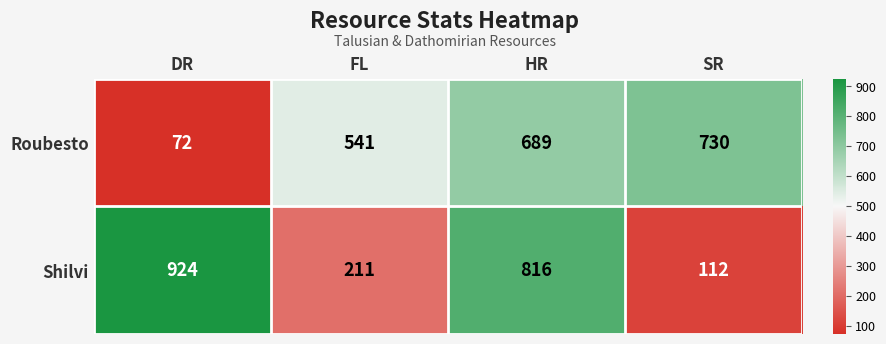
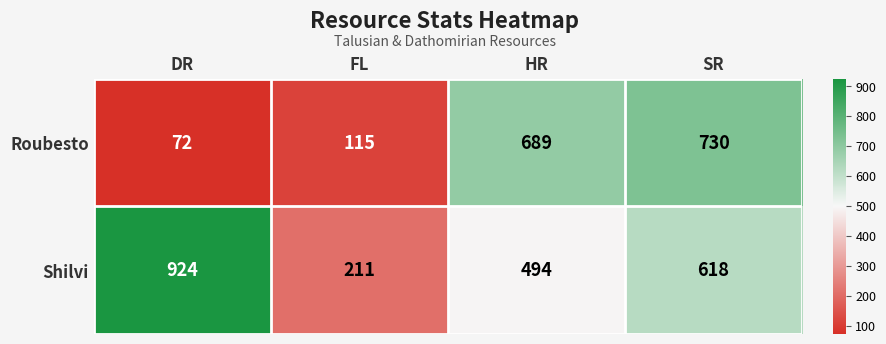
Roubesto, FL: 541 -> 115
Shilvi, HR: 816 -> 494
Shilvi, SR: 112 -> 618
